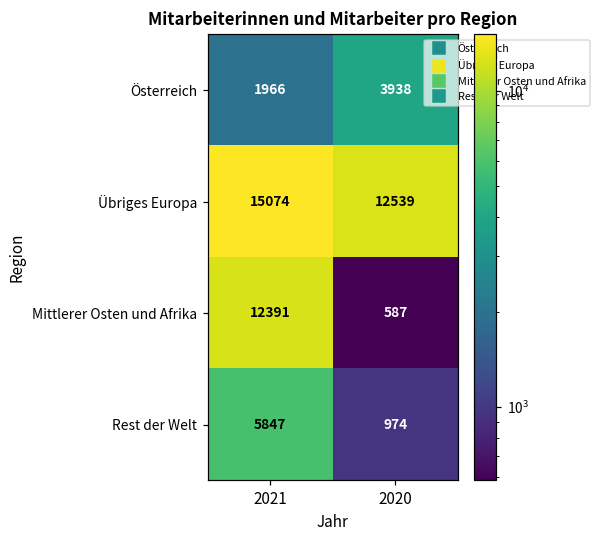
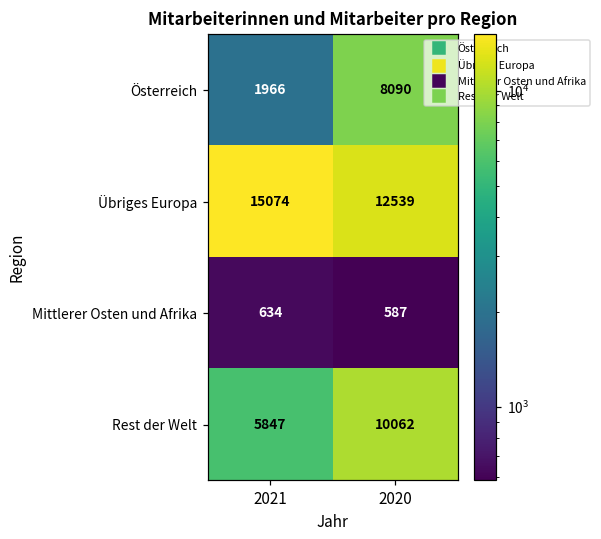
Österreich, 2020: 3938 -> 8090
Mittlerer Osten und Afrika, 2021: 12391 -> 634
Rest der Welt, 2020: 974 -> 10062
